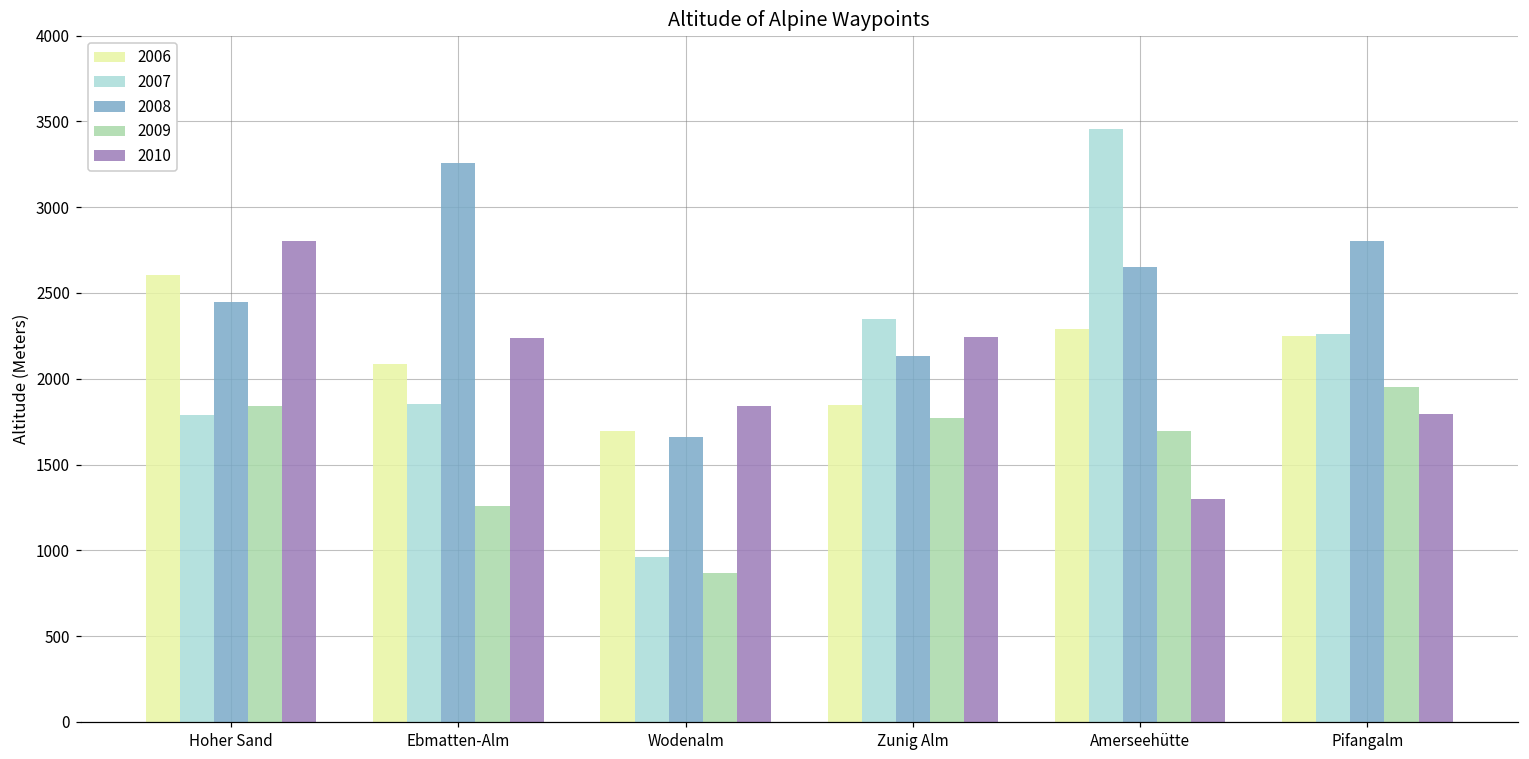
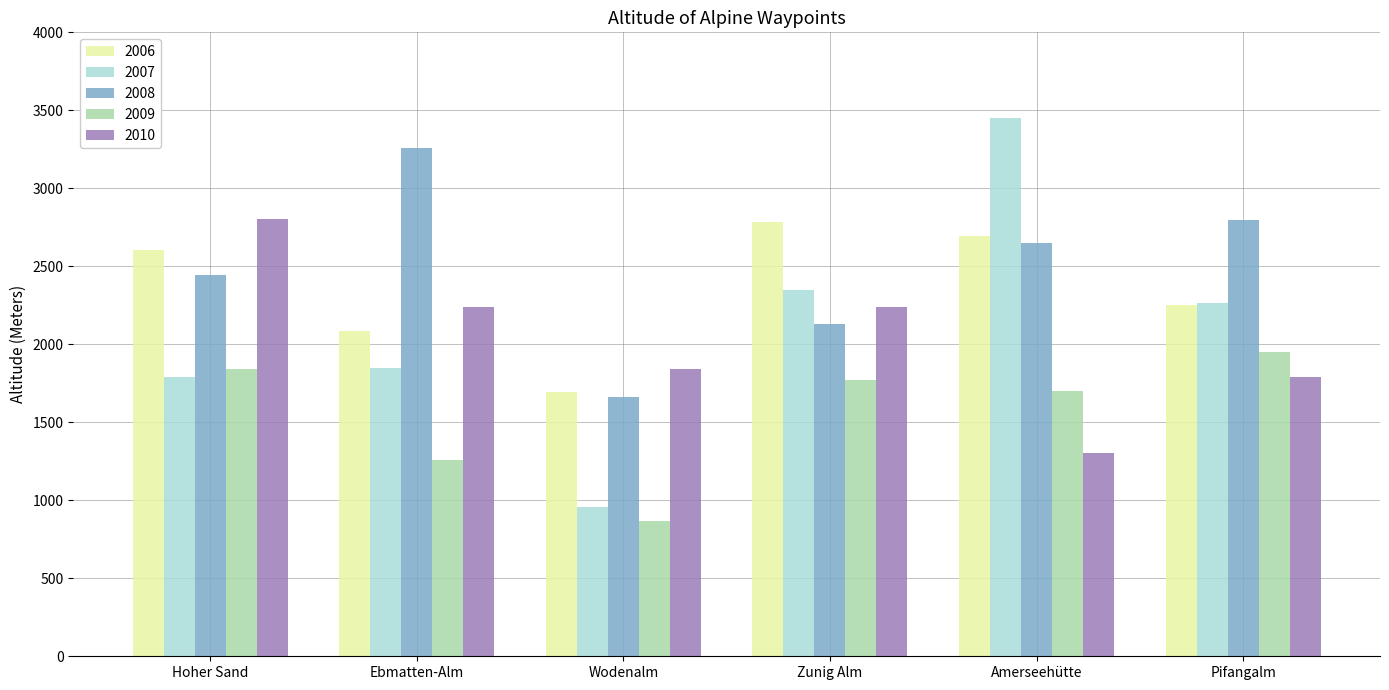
2006, Zunig Alm: 1850 -> 2780
2006, Amerseehütte: 2290 -> 2700
